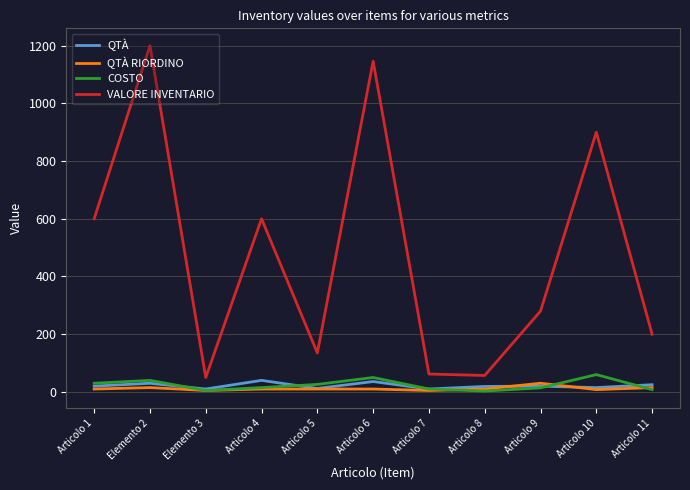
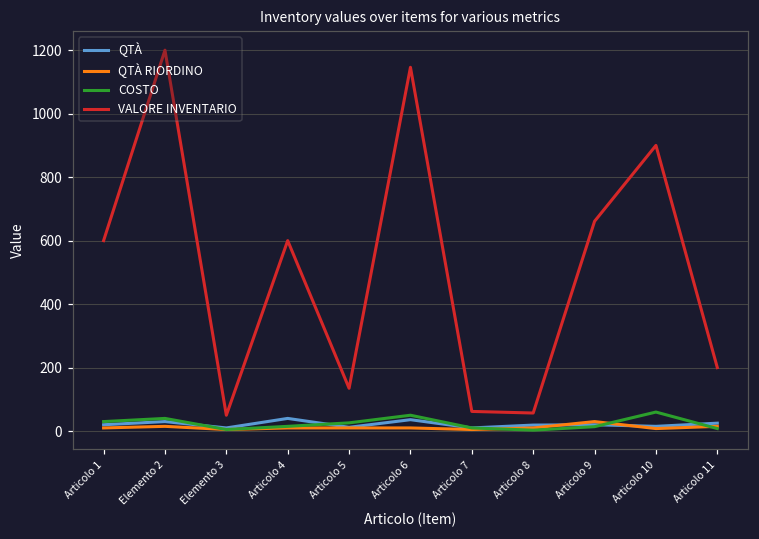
VALORE INVENTARIO, Articolo 9: 280 -> 660
